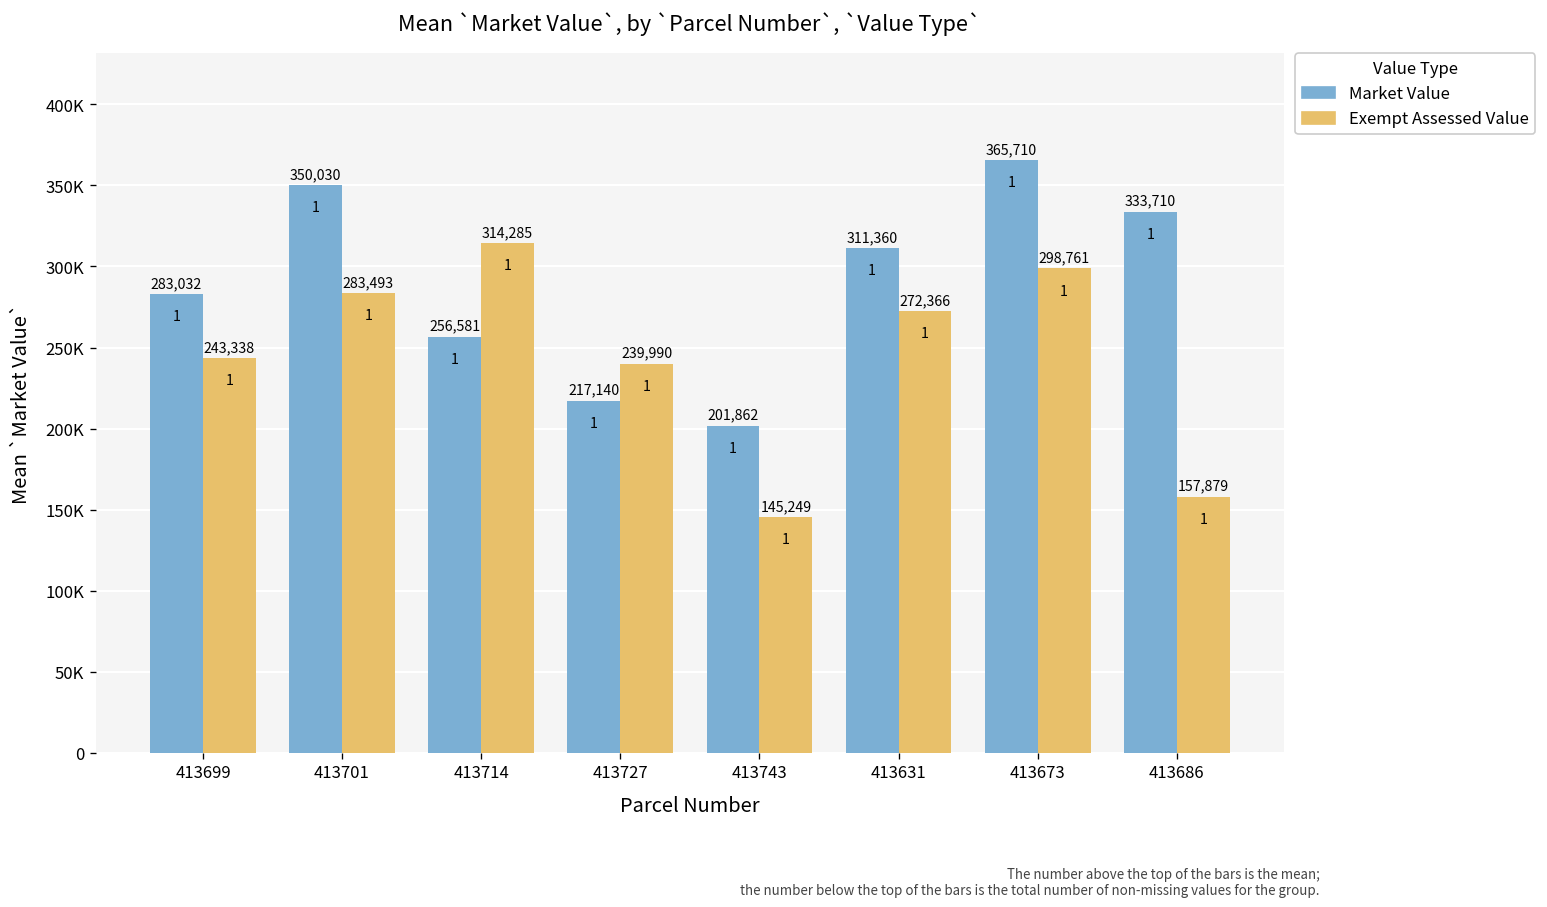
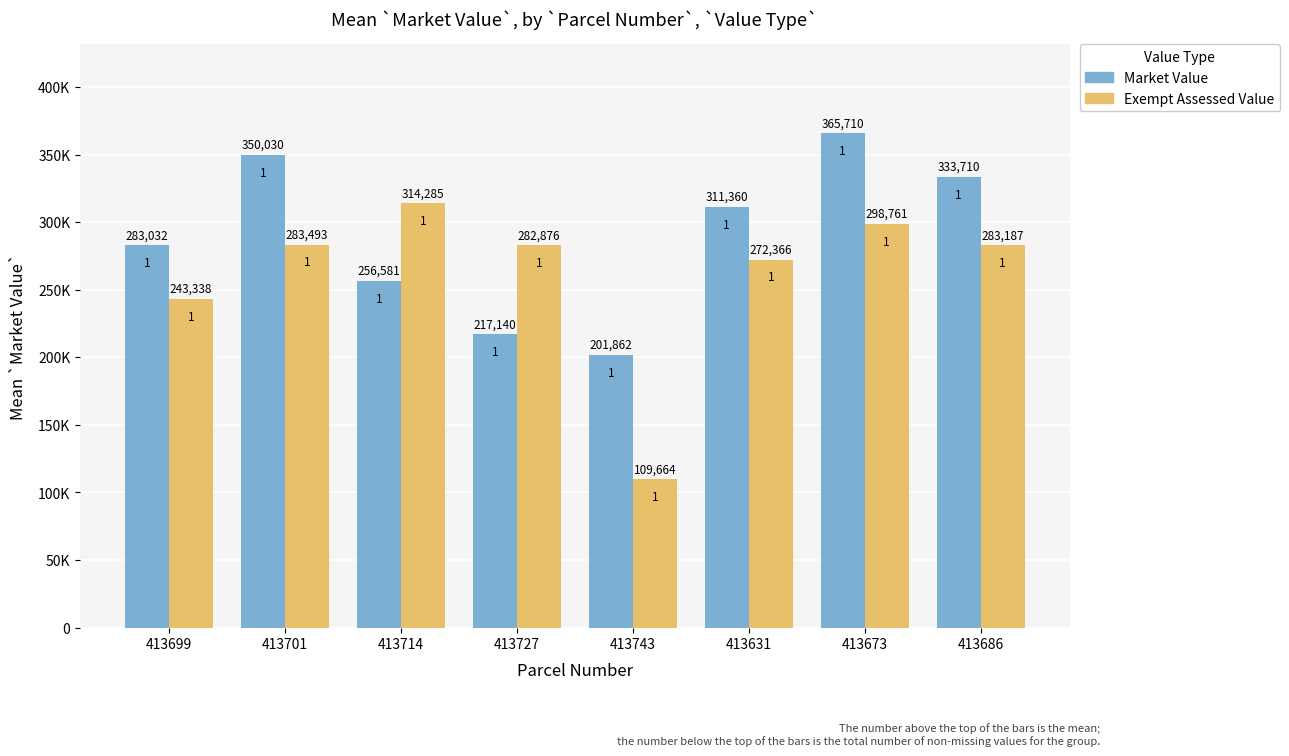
Exempt Assessed Value, 413727: 239,990 -> 282,876
Exempt Assessed Value, 413743: 145,249 -> 109,664
Exempt Assessed Value, 413686: 157,879 -> 283,187
